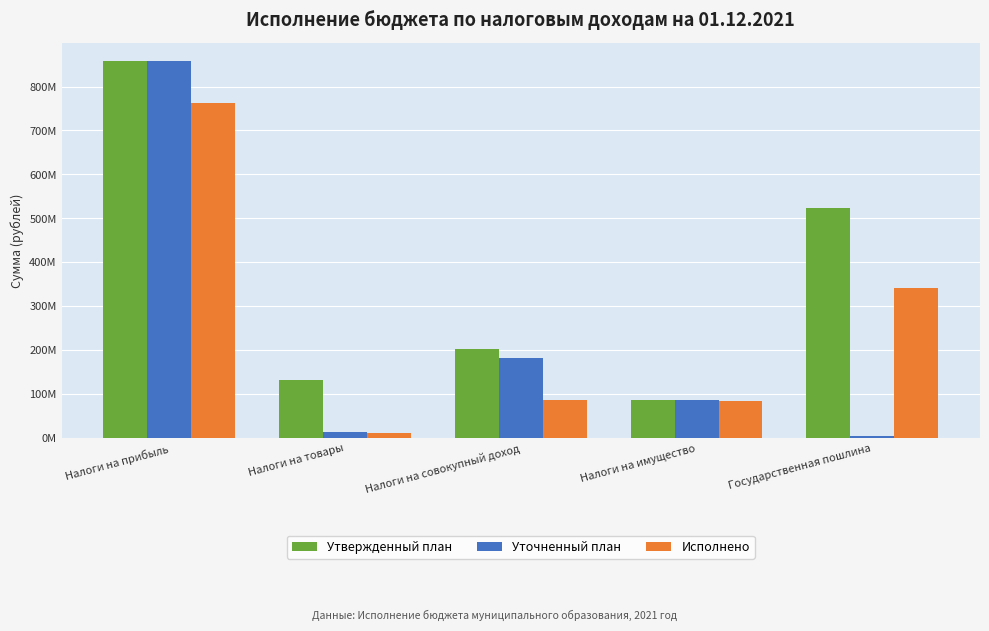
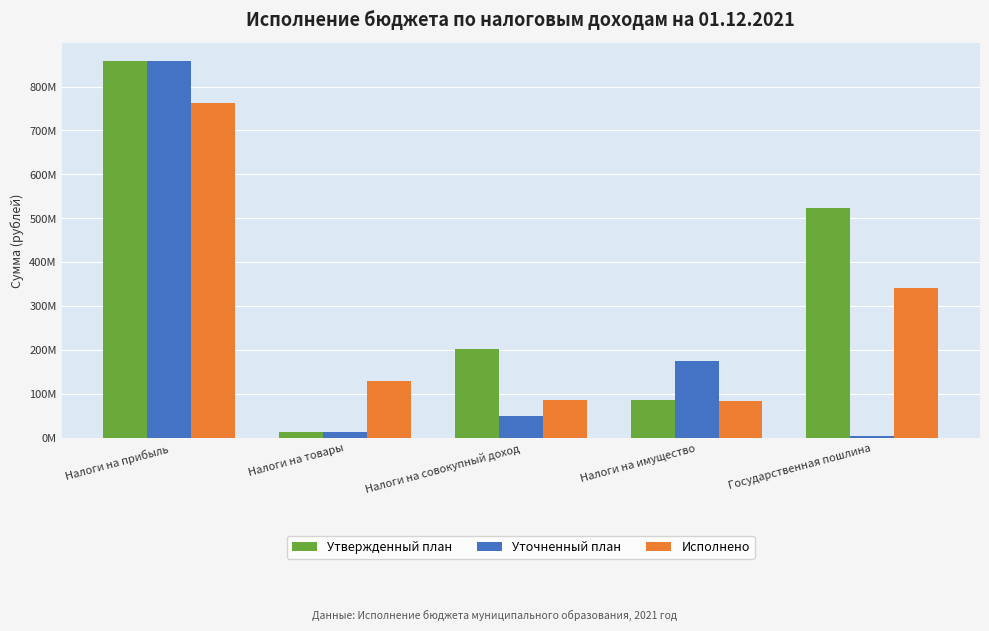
Утвержденный план, Налоги на товары: 130000000 -> 10000000
Исполнено, Налоги на товары: 10000000 -> 130000000
Уточненный план, Налоги на совокупный доход: 180000000 -> 50000000
Уточненный план, Налоги на имущество: 90000000 -> 180000000
